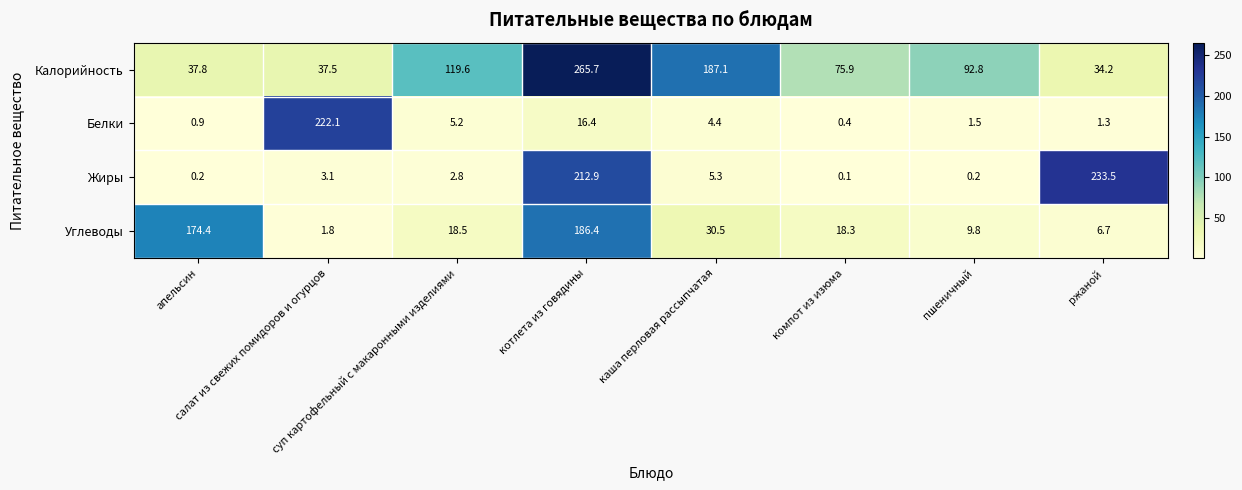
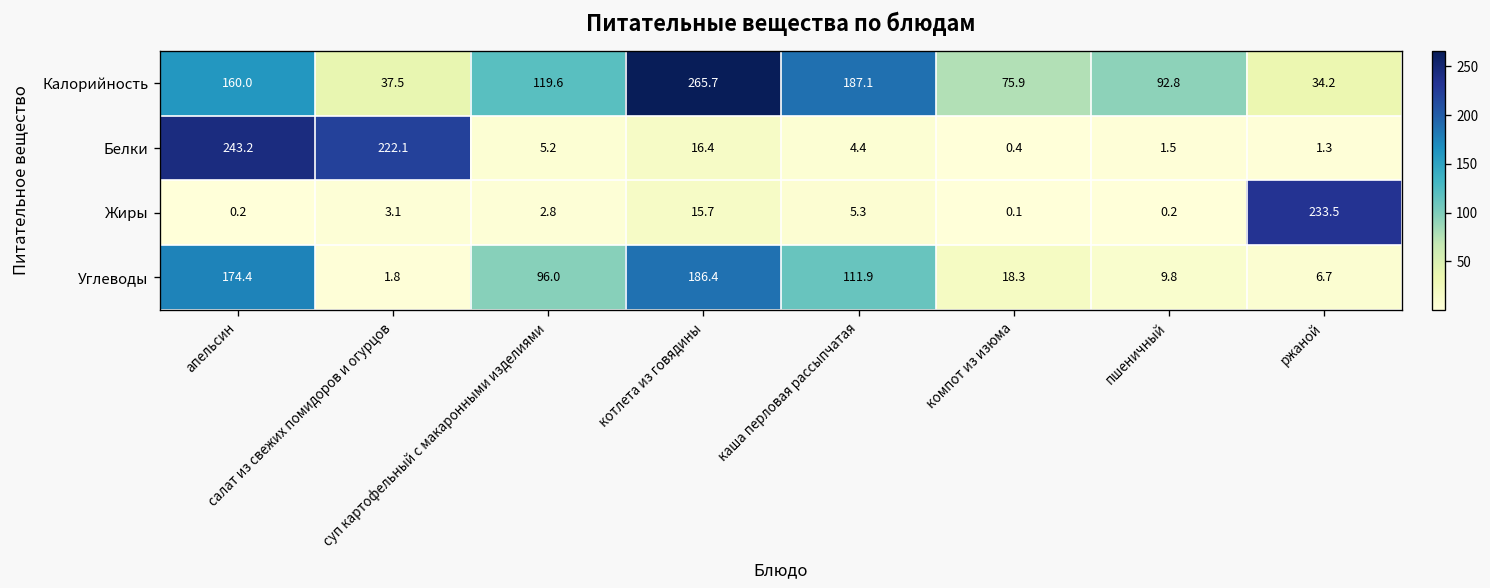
Калорийность, апельсин: 37.8 -> 160.0
Белки, апельсин: 0.9 -> 243.2
Жиры, котлета из говядины: 212.9 -> 15.7
Углеводы, суп картофельный с макаронными изделиями: 18.5 -> 96.0
Углеводы, каша перловая рассыпчатая: 30.5 -> 111.9
